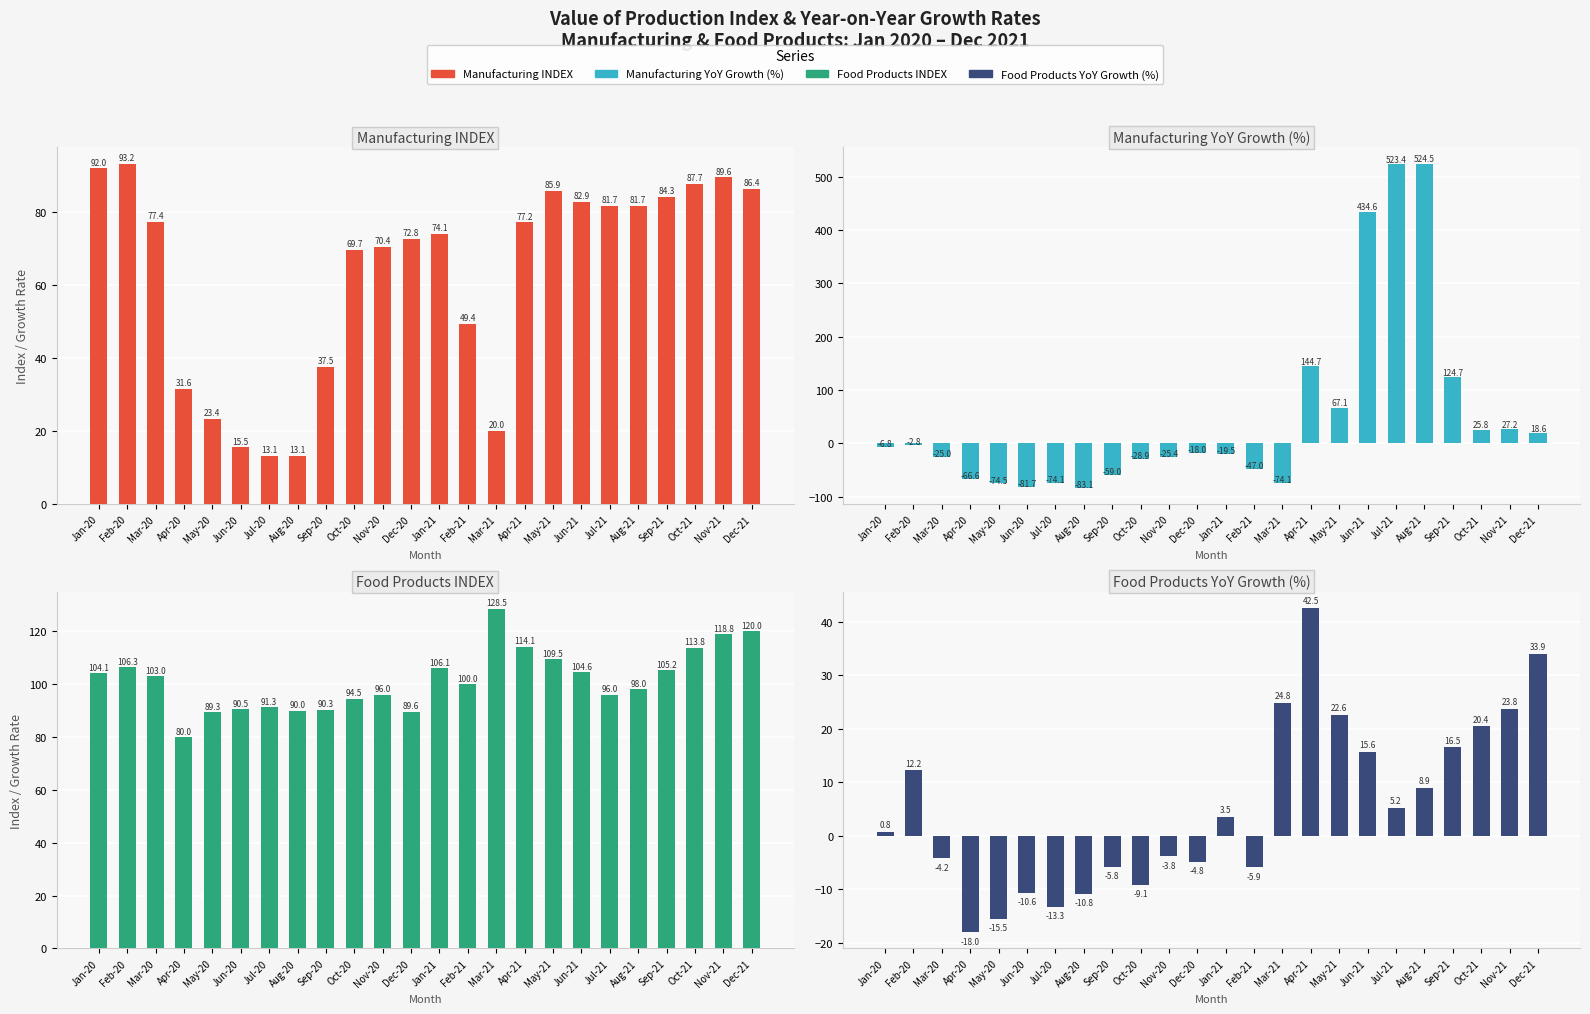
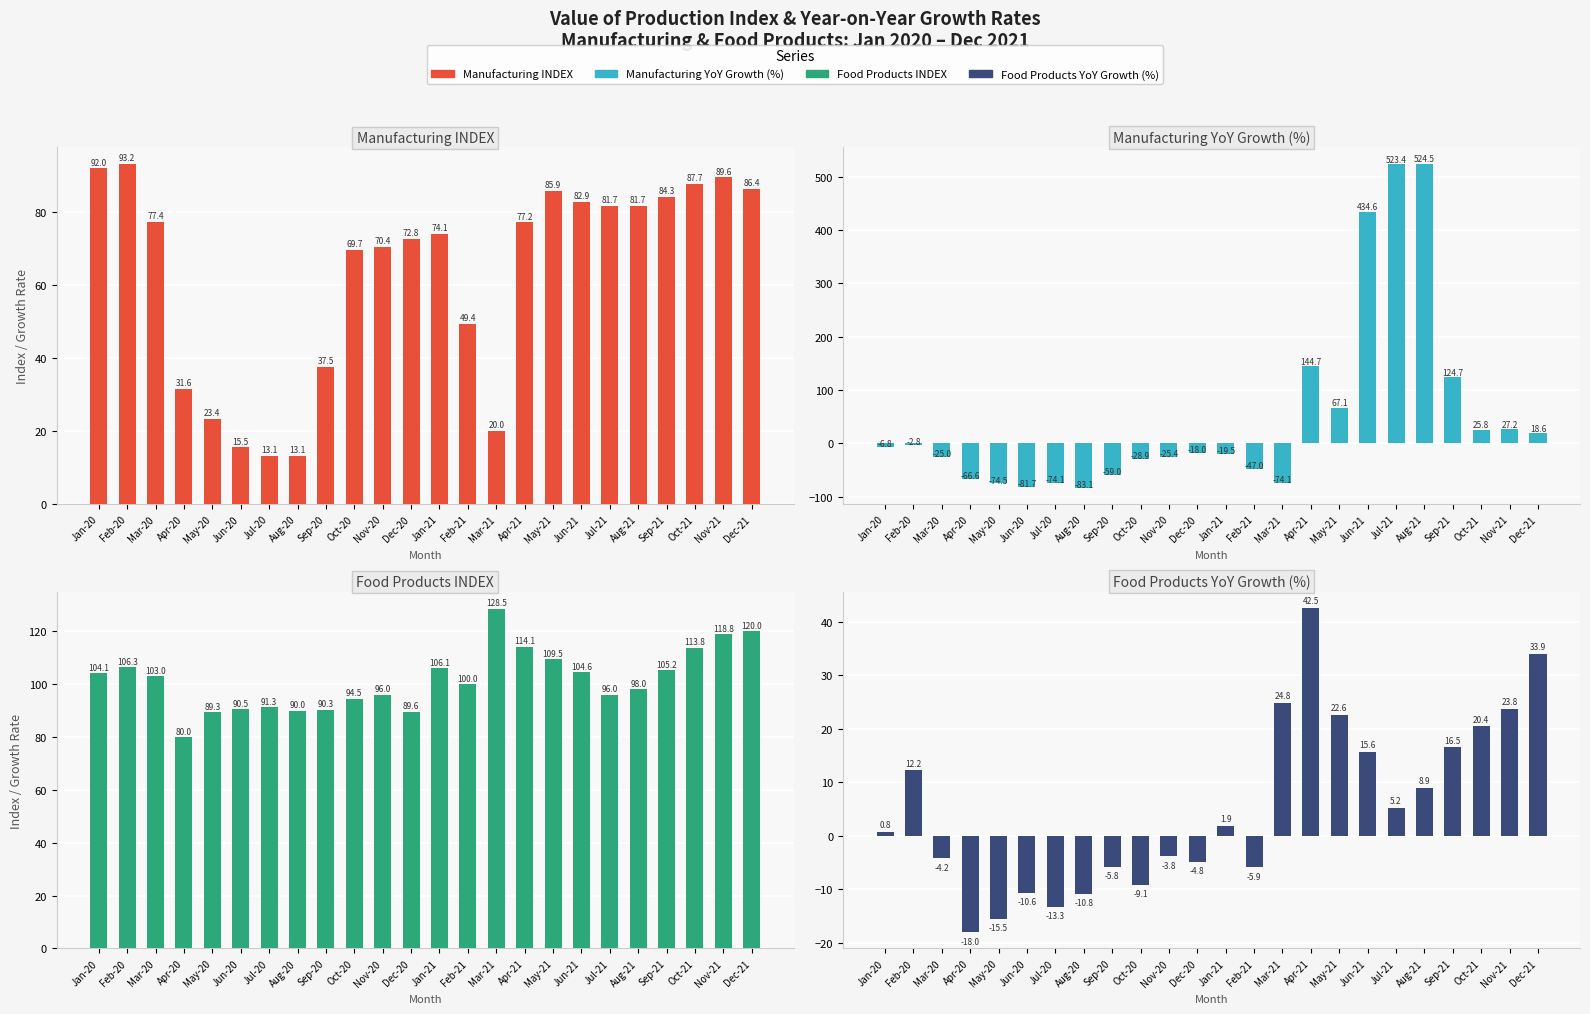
Food Products YoY Growth (%), Jan-21: 3.5 -> 1.9
